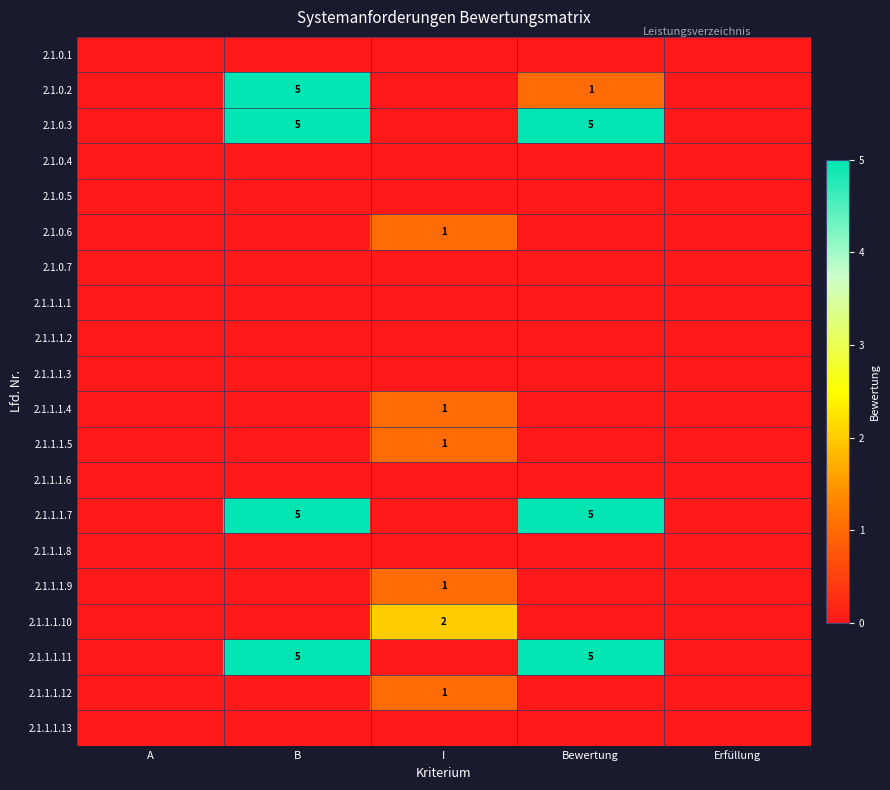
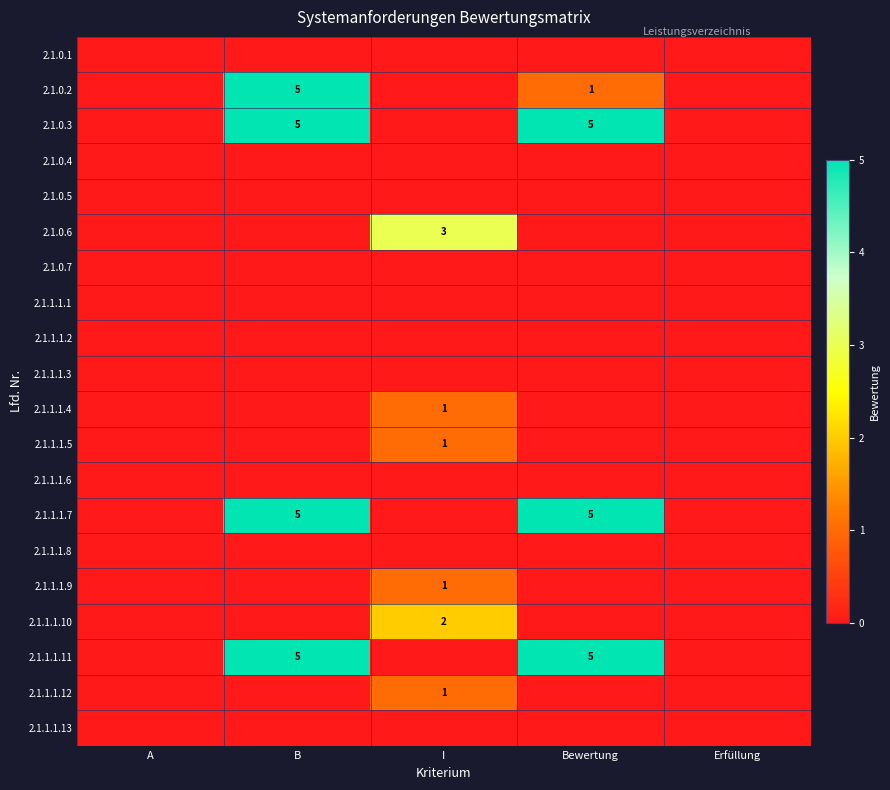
2.1.0.6, I: 1 -> 3
